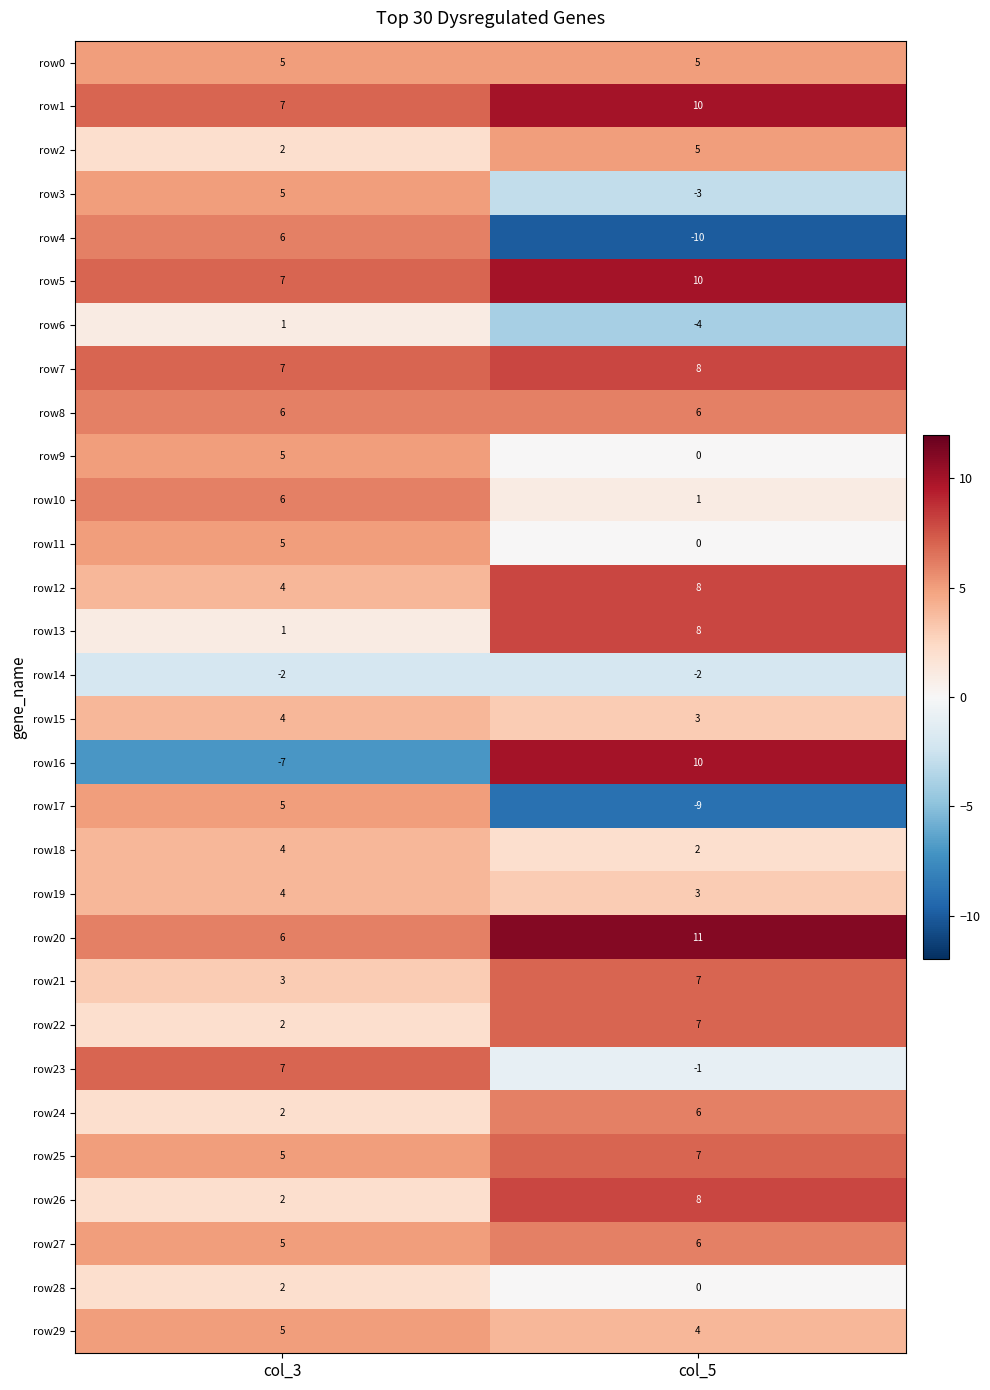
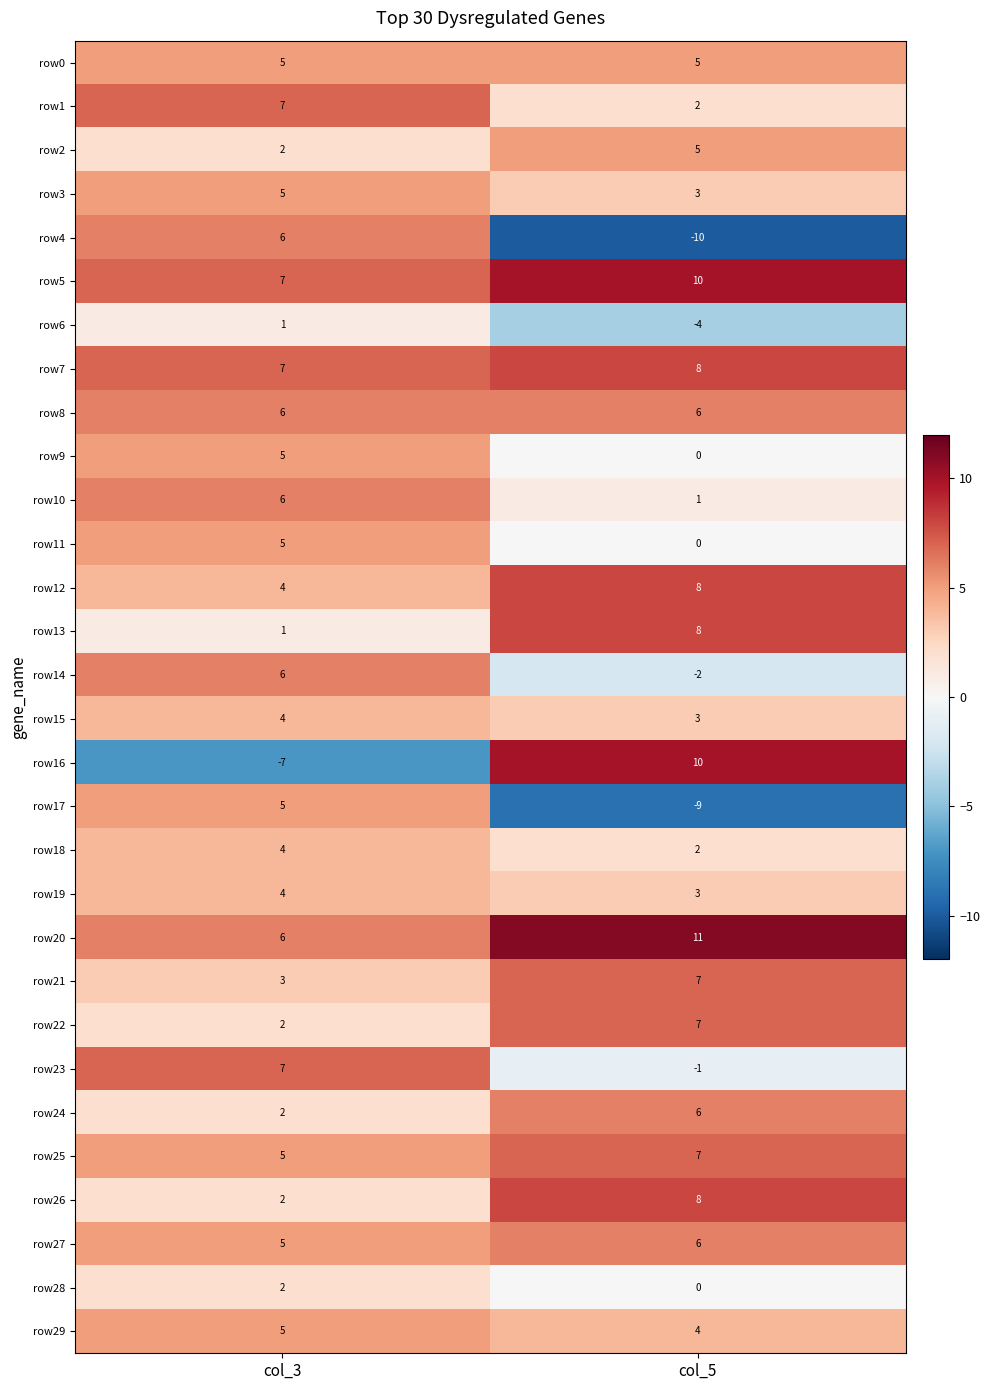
row1, col_5: 10 -> 2
row3, col_5: -3 -> 3
row14, col_3: -2 -> 6
